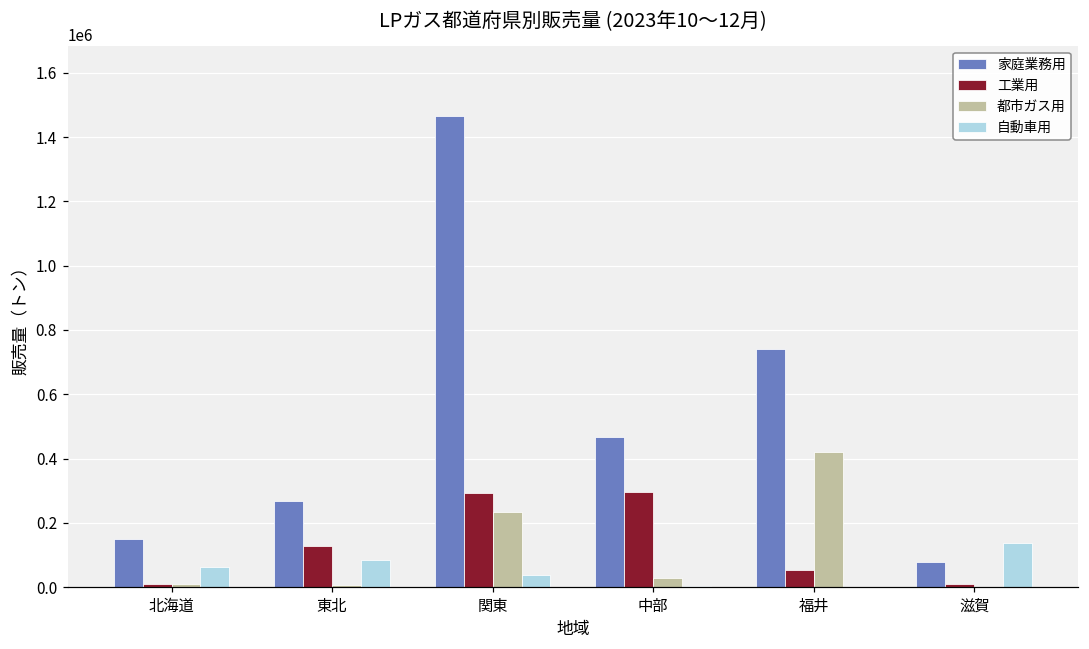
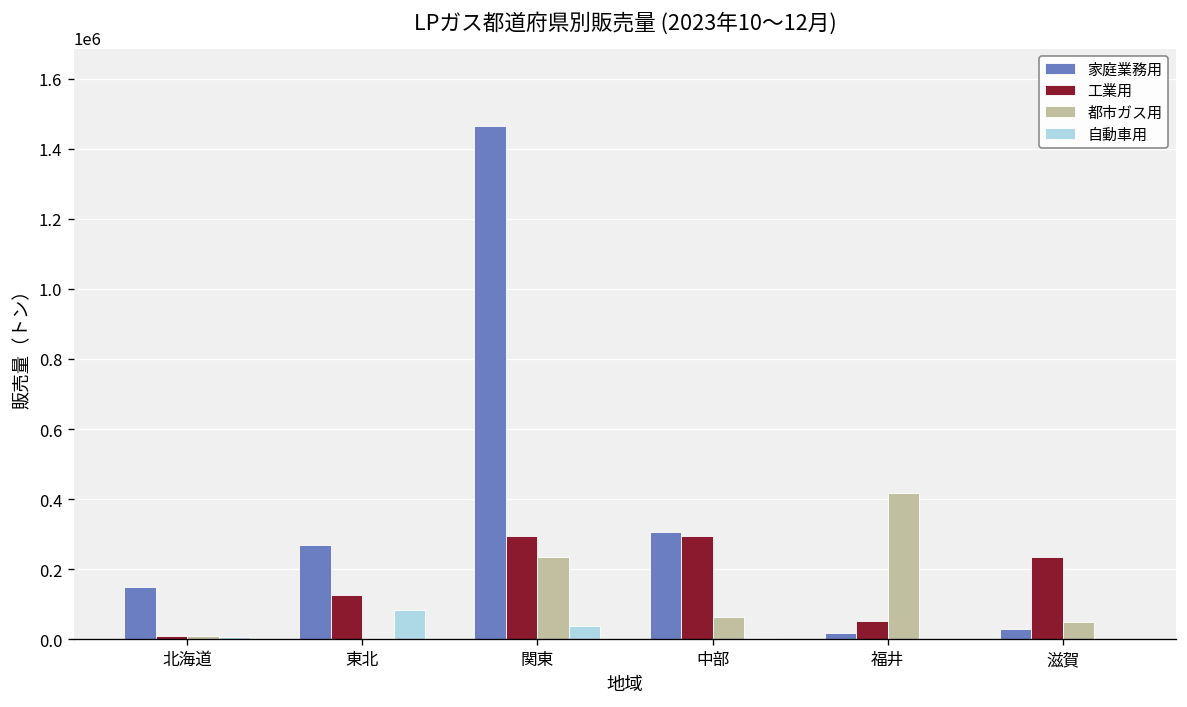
自動車用, 北海道: 60000 -> 10000
家庭業務用, 中部: 470000 -> 310000
都市ガス用, 中部: 30000 -> 60000
家庭業務用, 福井: 740000 -> 20000
家庭業務用, 滋賀: 80000 -> 30000
工業用, 滋賀: 10000 -> 240000
都市ガス用, 滋賀: 0 -> 50000
自動車用, 滋賀: 140000 -> 0
